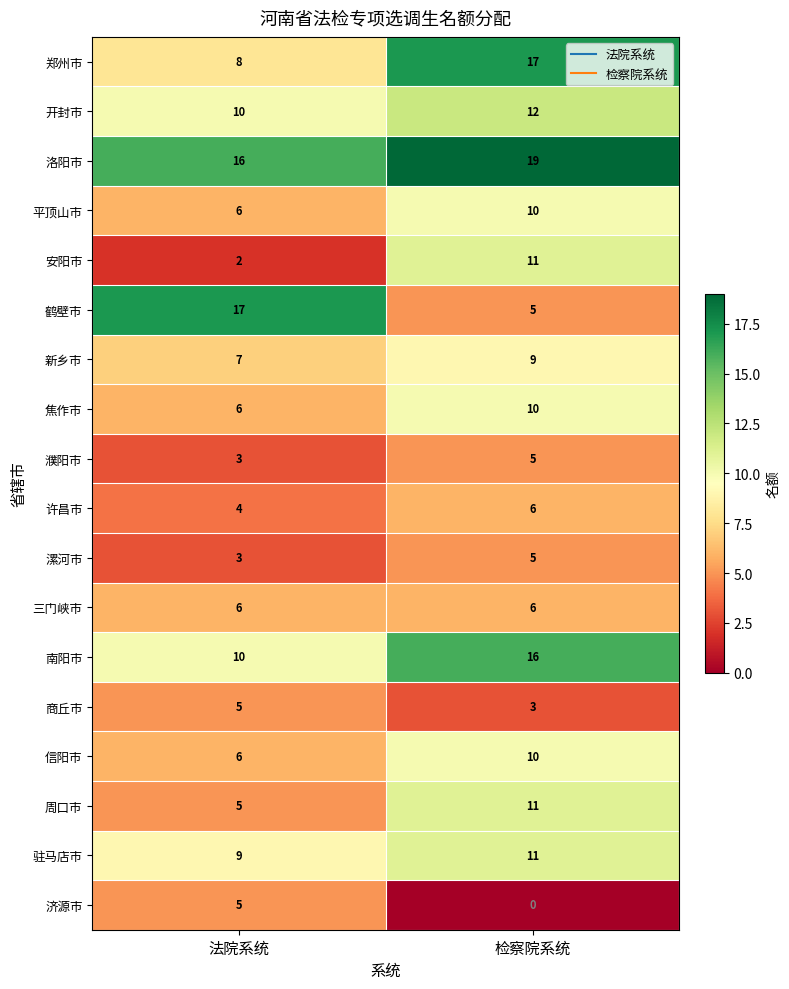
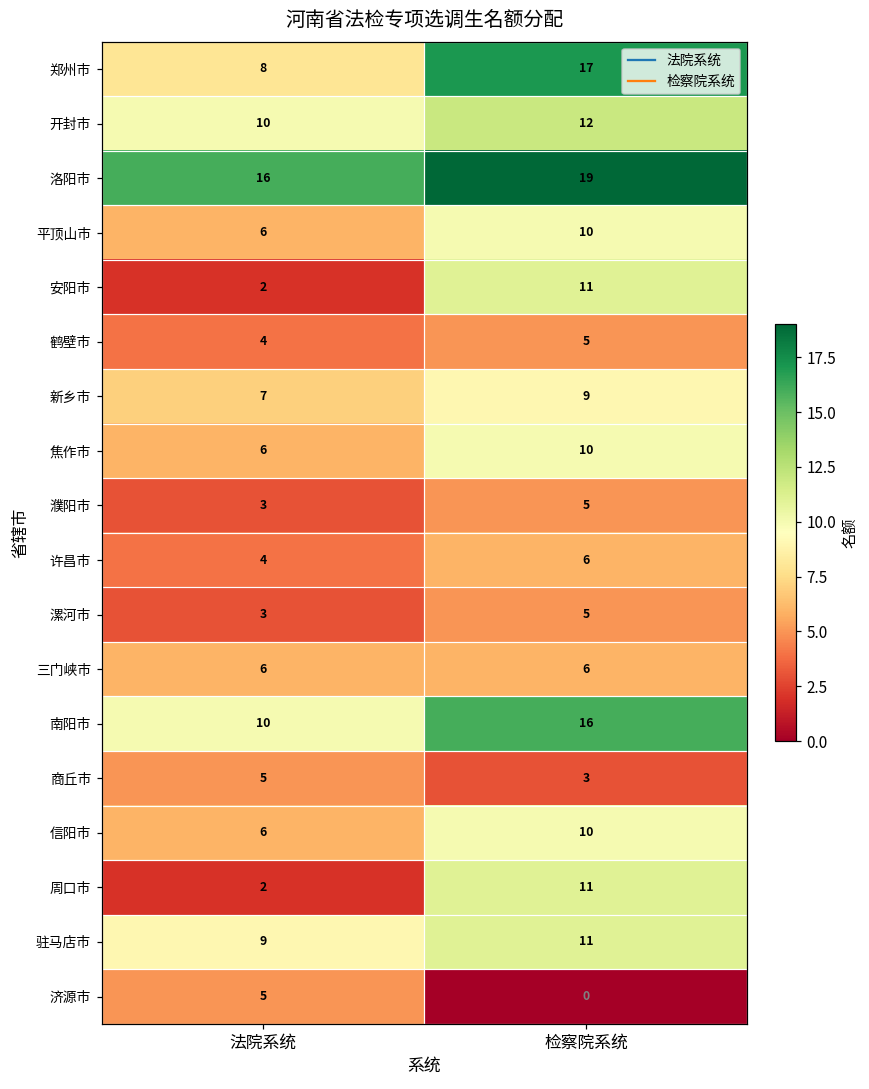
鹤壁市, 法院系统: 17 -> 4
周口市, 法院系统: 5 -> 2
